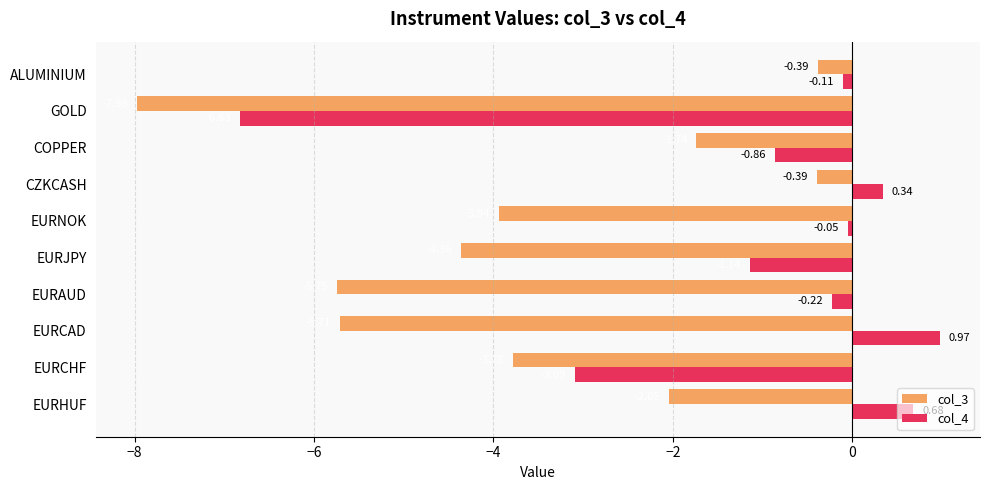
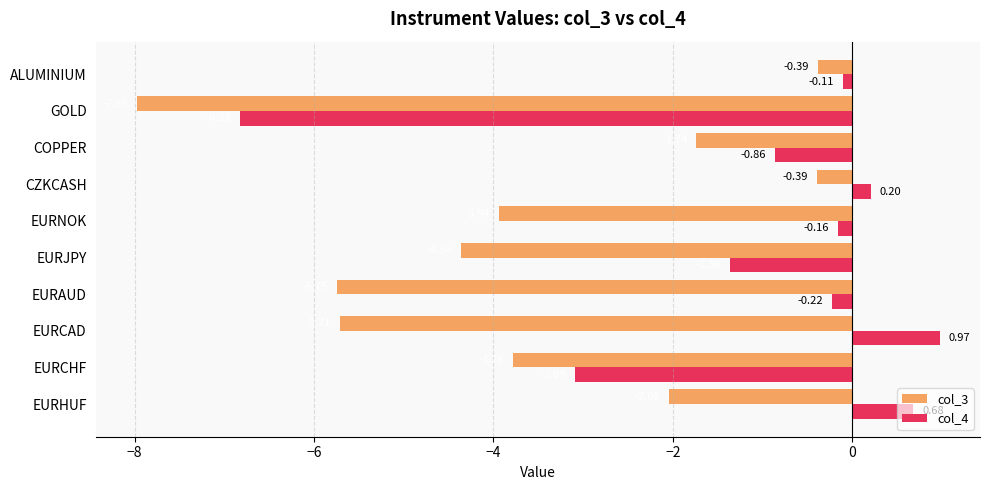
col_4, CZKCASH: 0.34 -> 0.20
col_4, EURNOK: -0.05 -> -0.16
col_4, EURJPY: -1.1 -> -1.4
